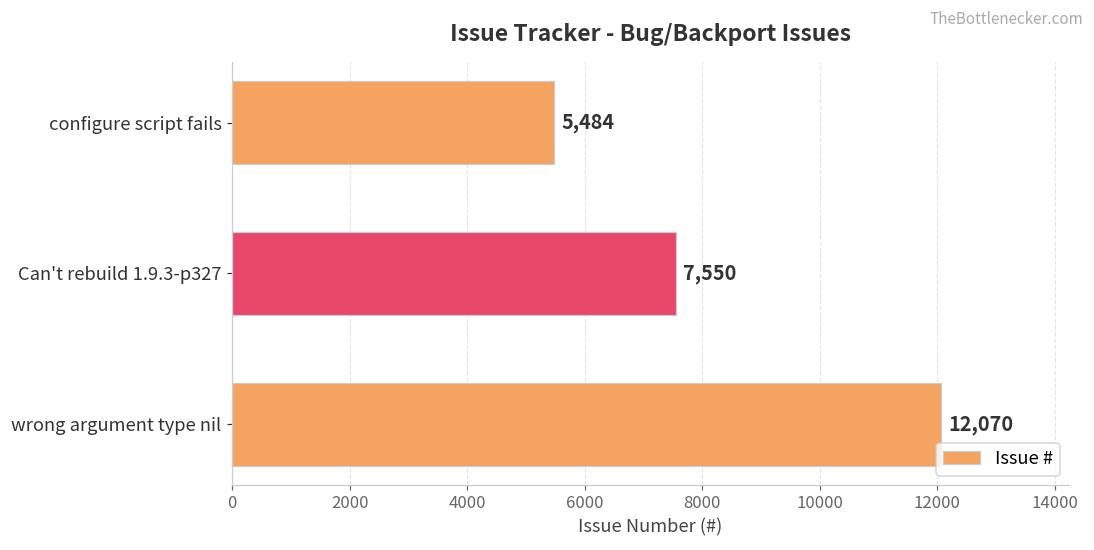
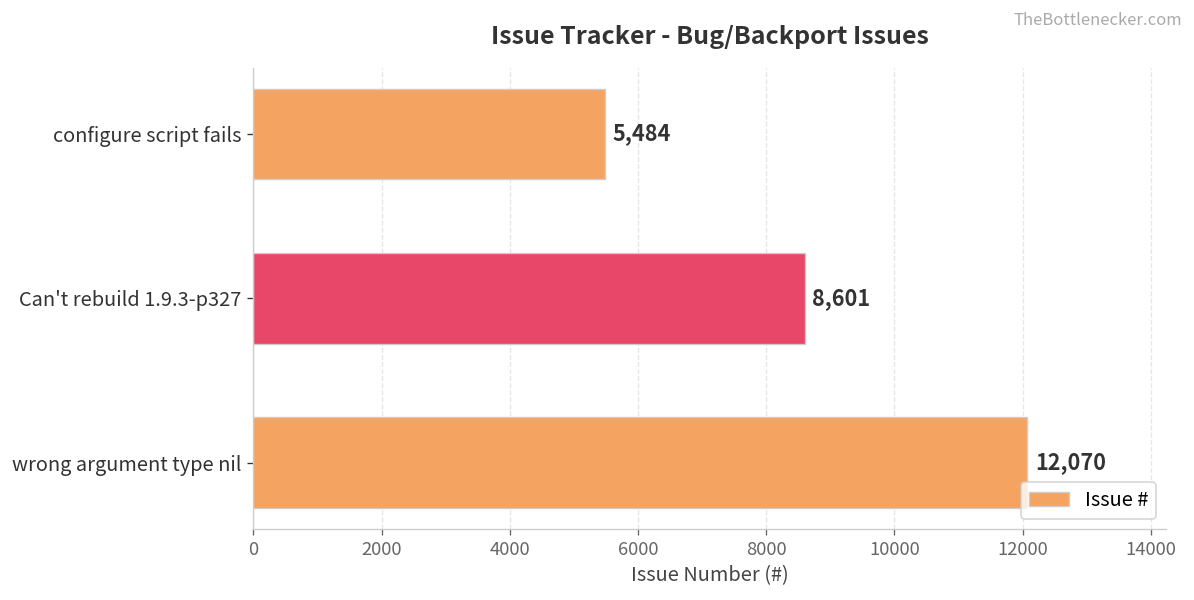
Can't rebuild 1.9.3-p327: 7,550 -> 8,601
